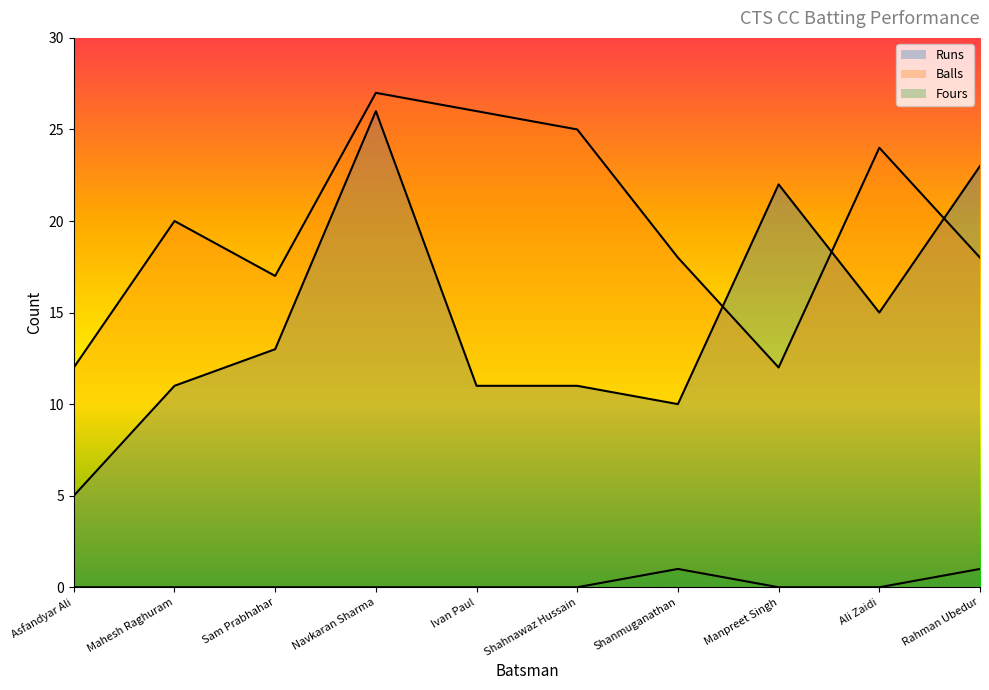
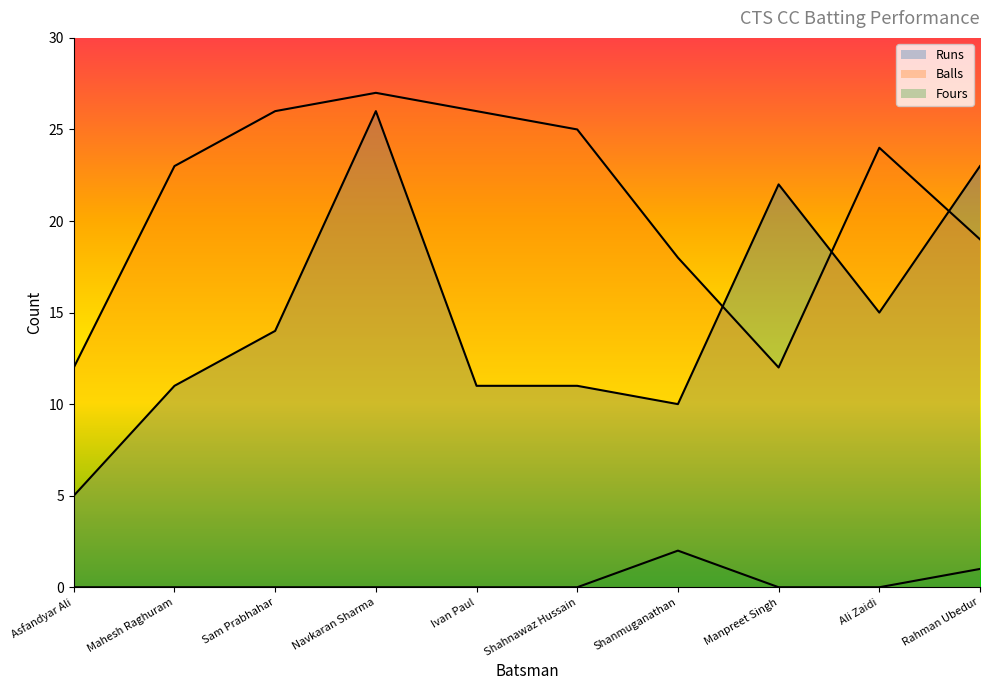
Balls, Mahesh Raghuram: 20 -> 23
Runs, Sam Prabhahar: 13 -> 14
Balls, Sam Prabhahar: 17 -> 26
Fours, Shanmuganathan: 1 -> 2
Balls, Rahman Ubedur: 18 -> 19
